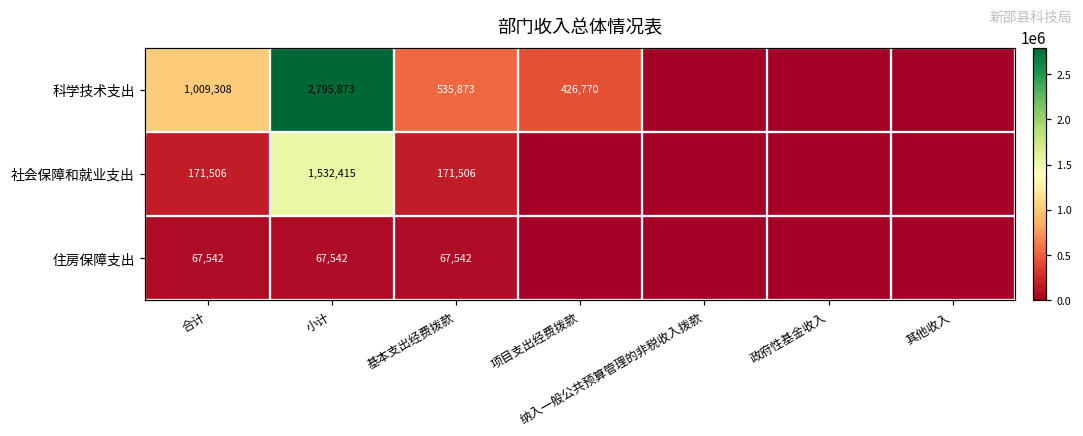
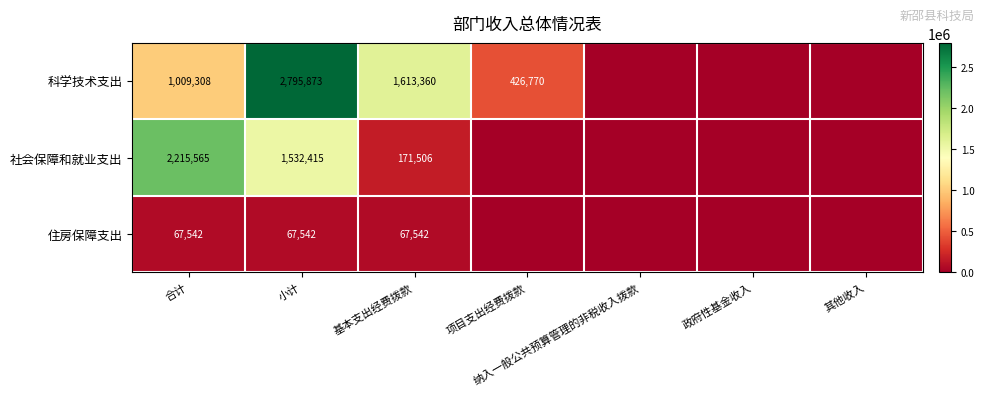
科学技术支出, 基本支出经费拨款: 535,873 -> 1,613,360
社会保障和就业支出, 合计: 171,506 -> 2,215,565
